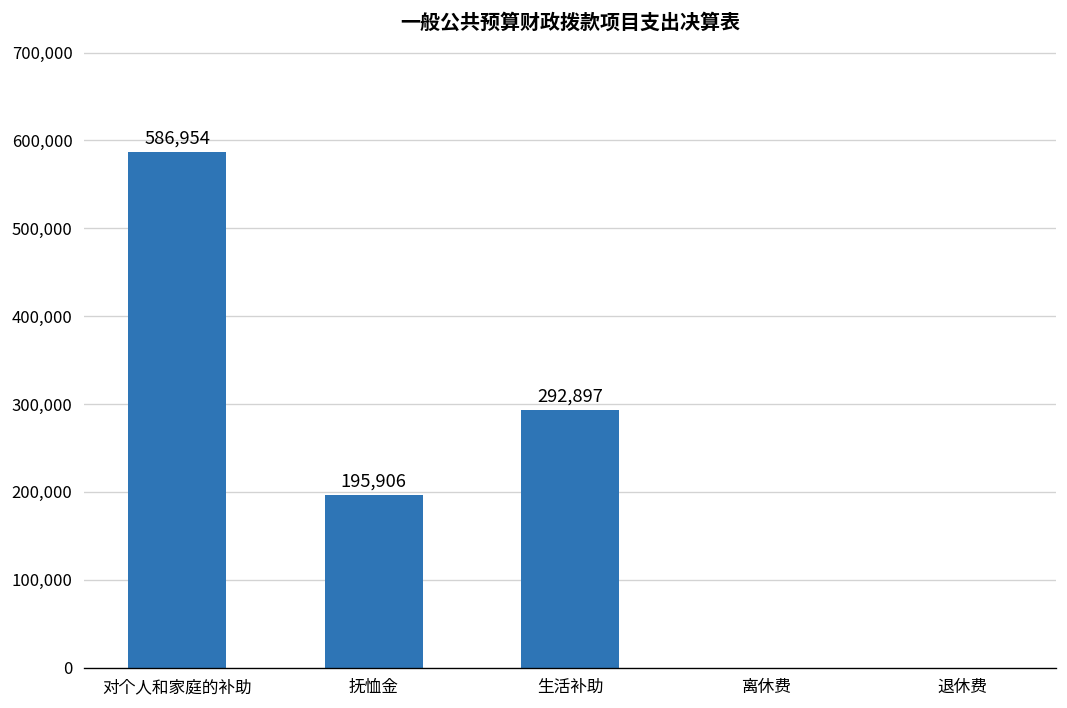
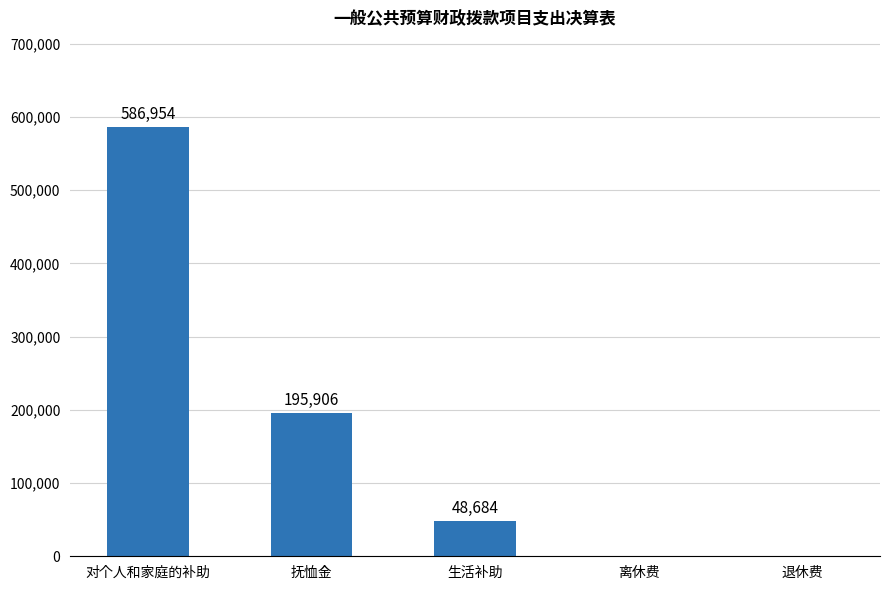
生活补助: 292,897 -> 48,684
